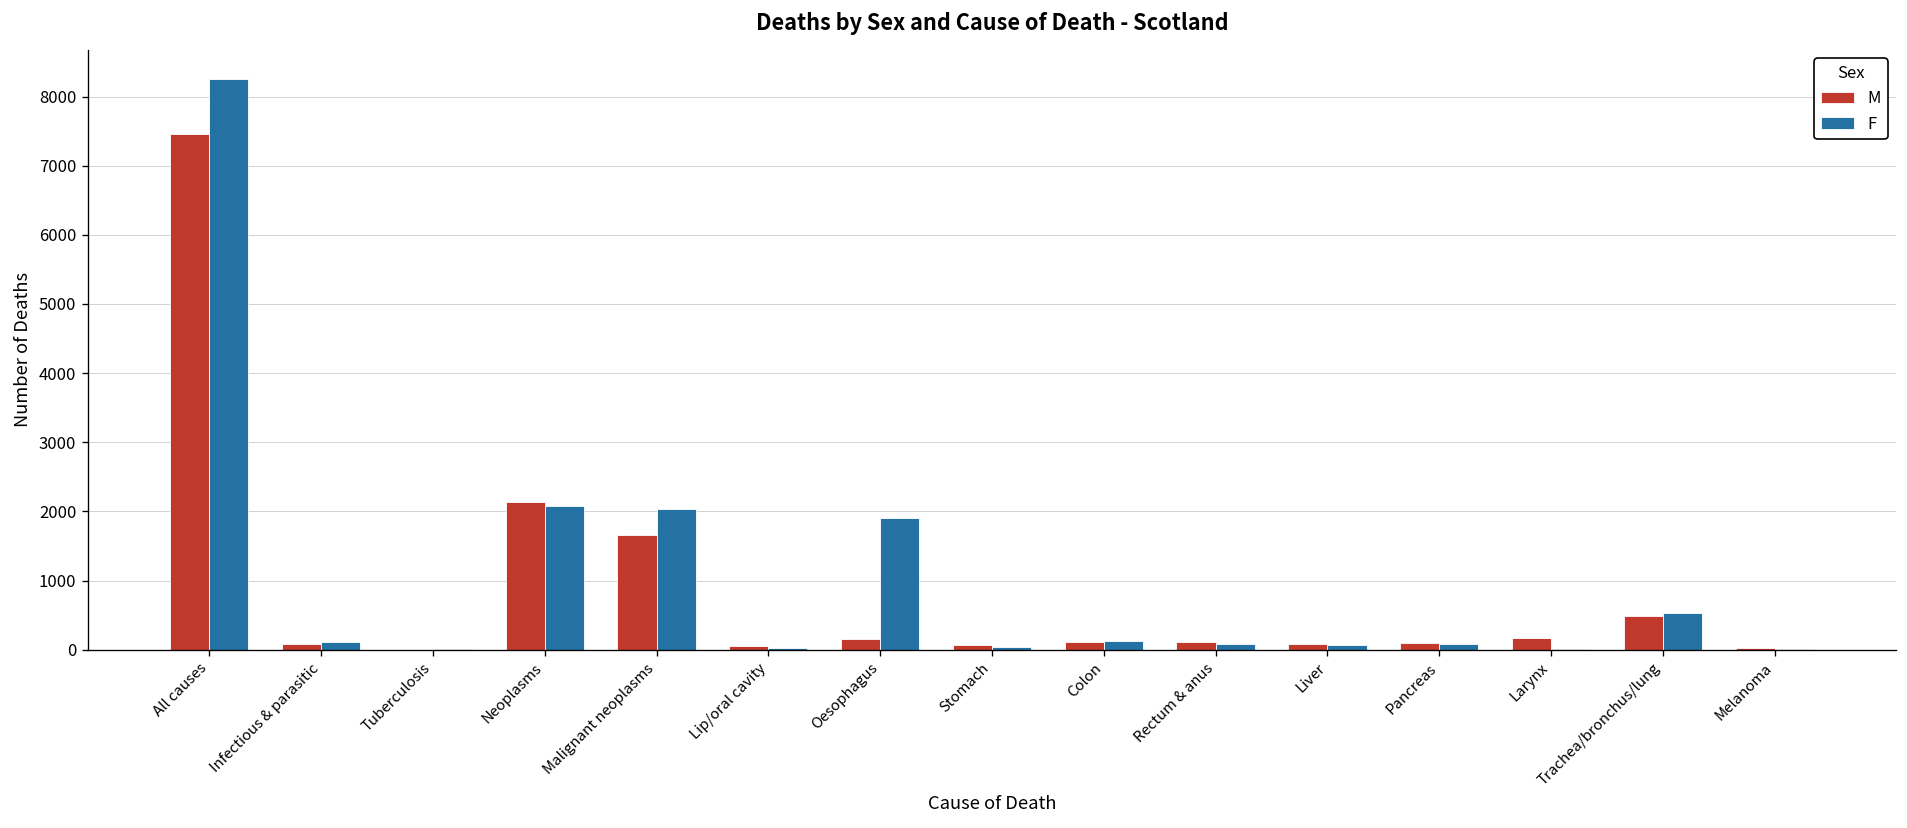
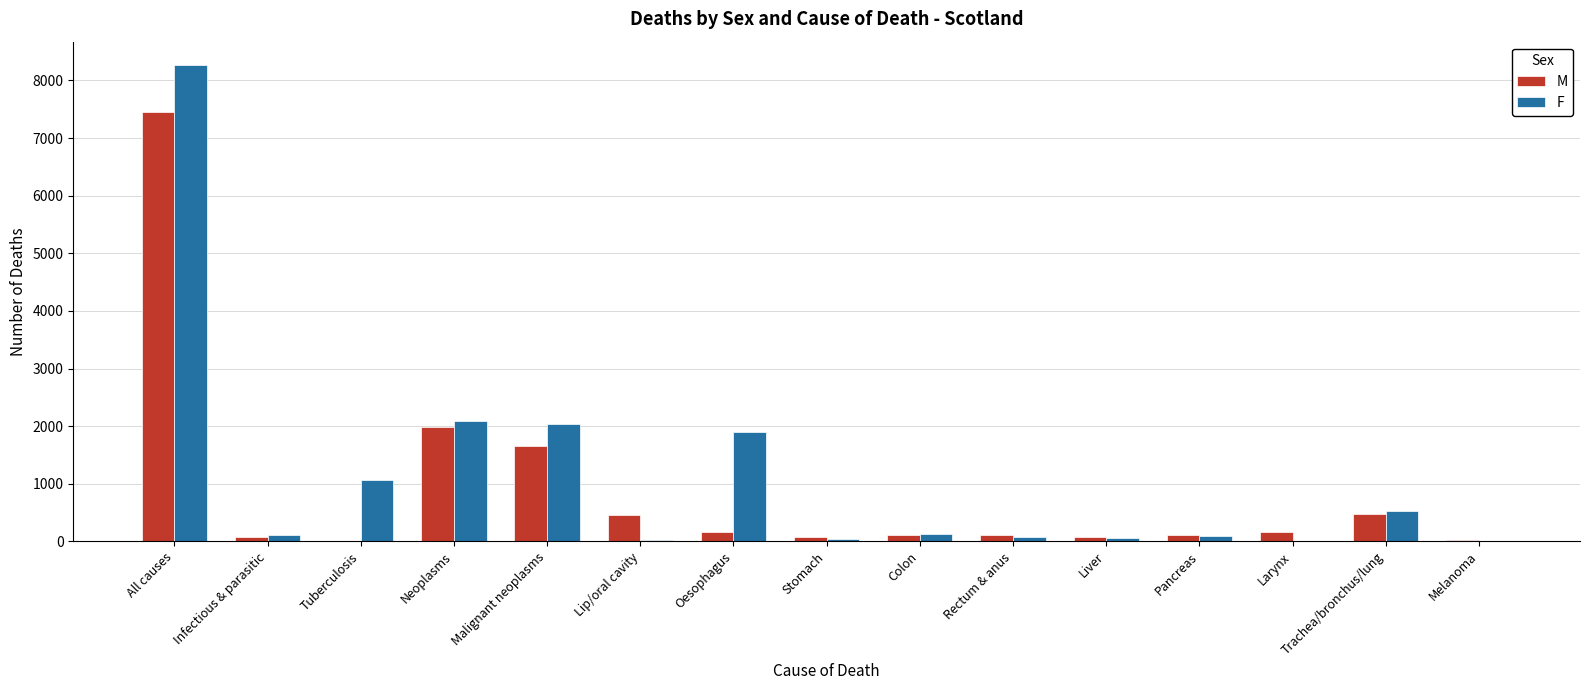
F, Tuberculosis: 0 -> 1100
M, Neoplasms: 2100 -> 2000
M, Lip/oral cavity: 100 -> 500
